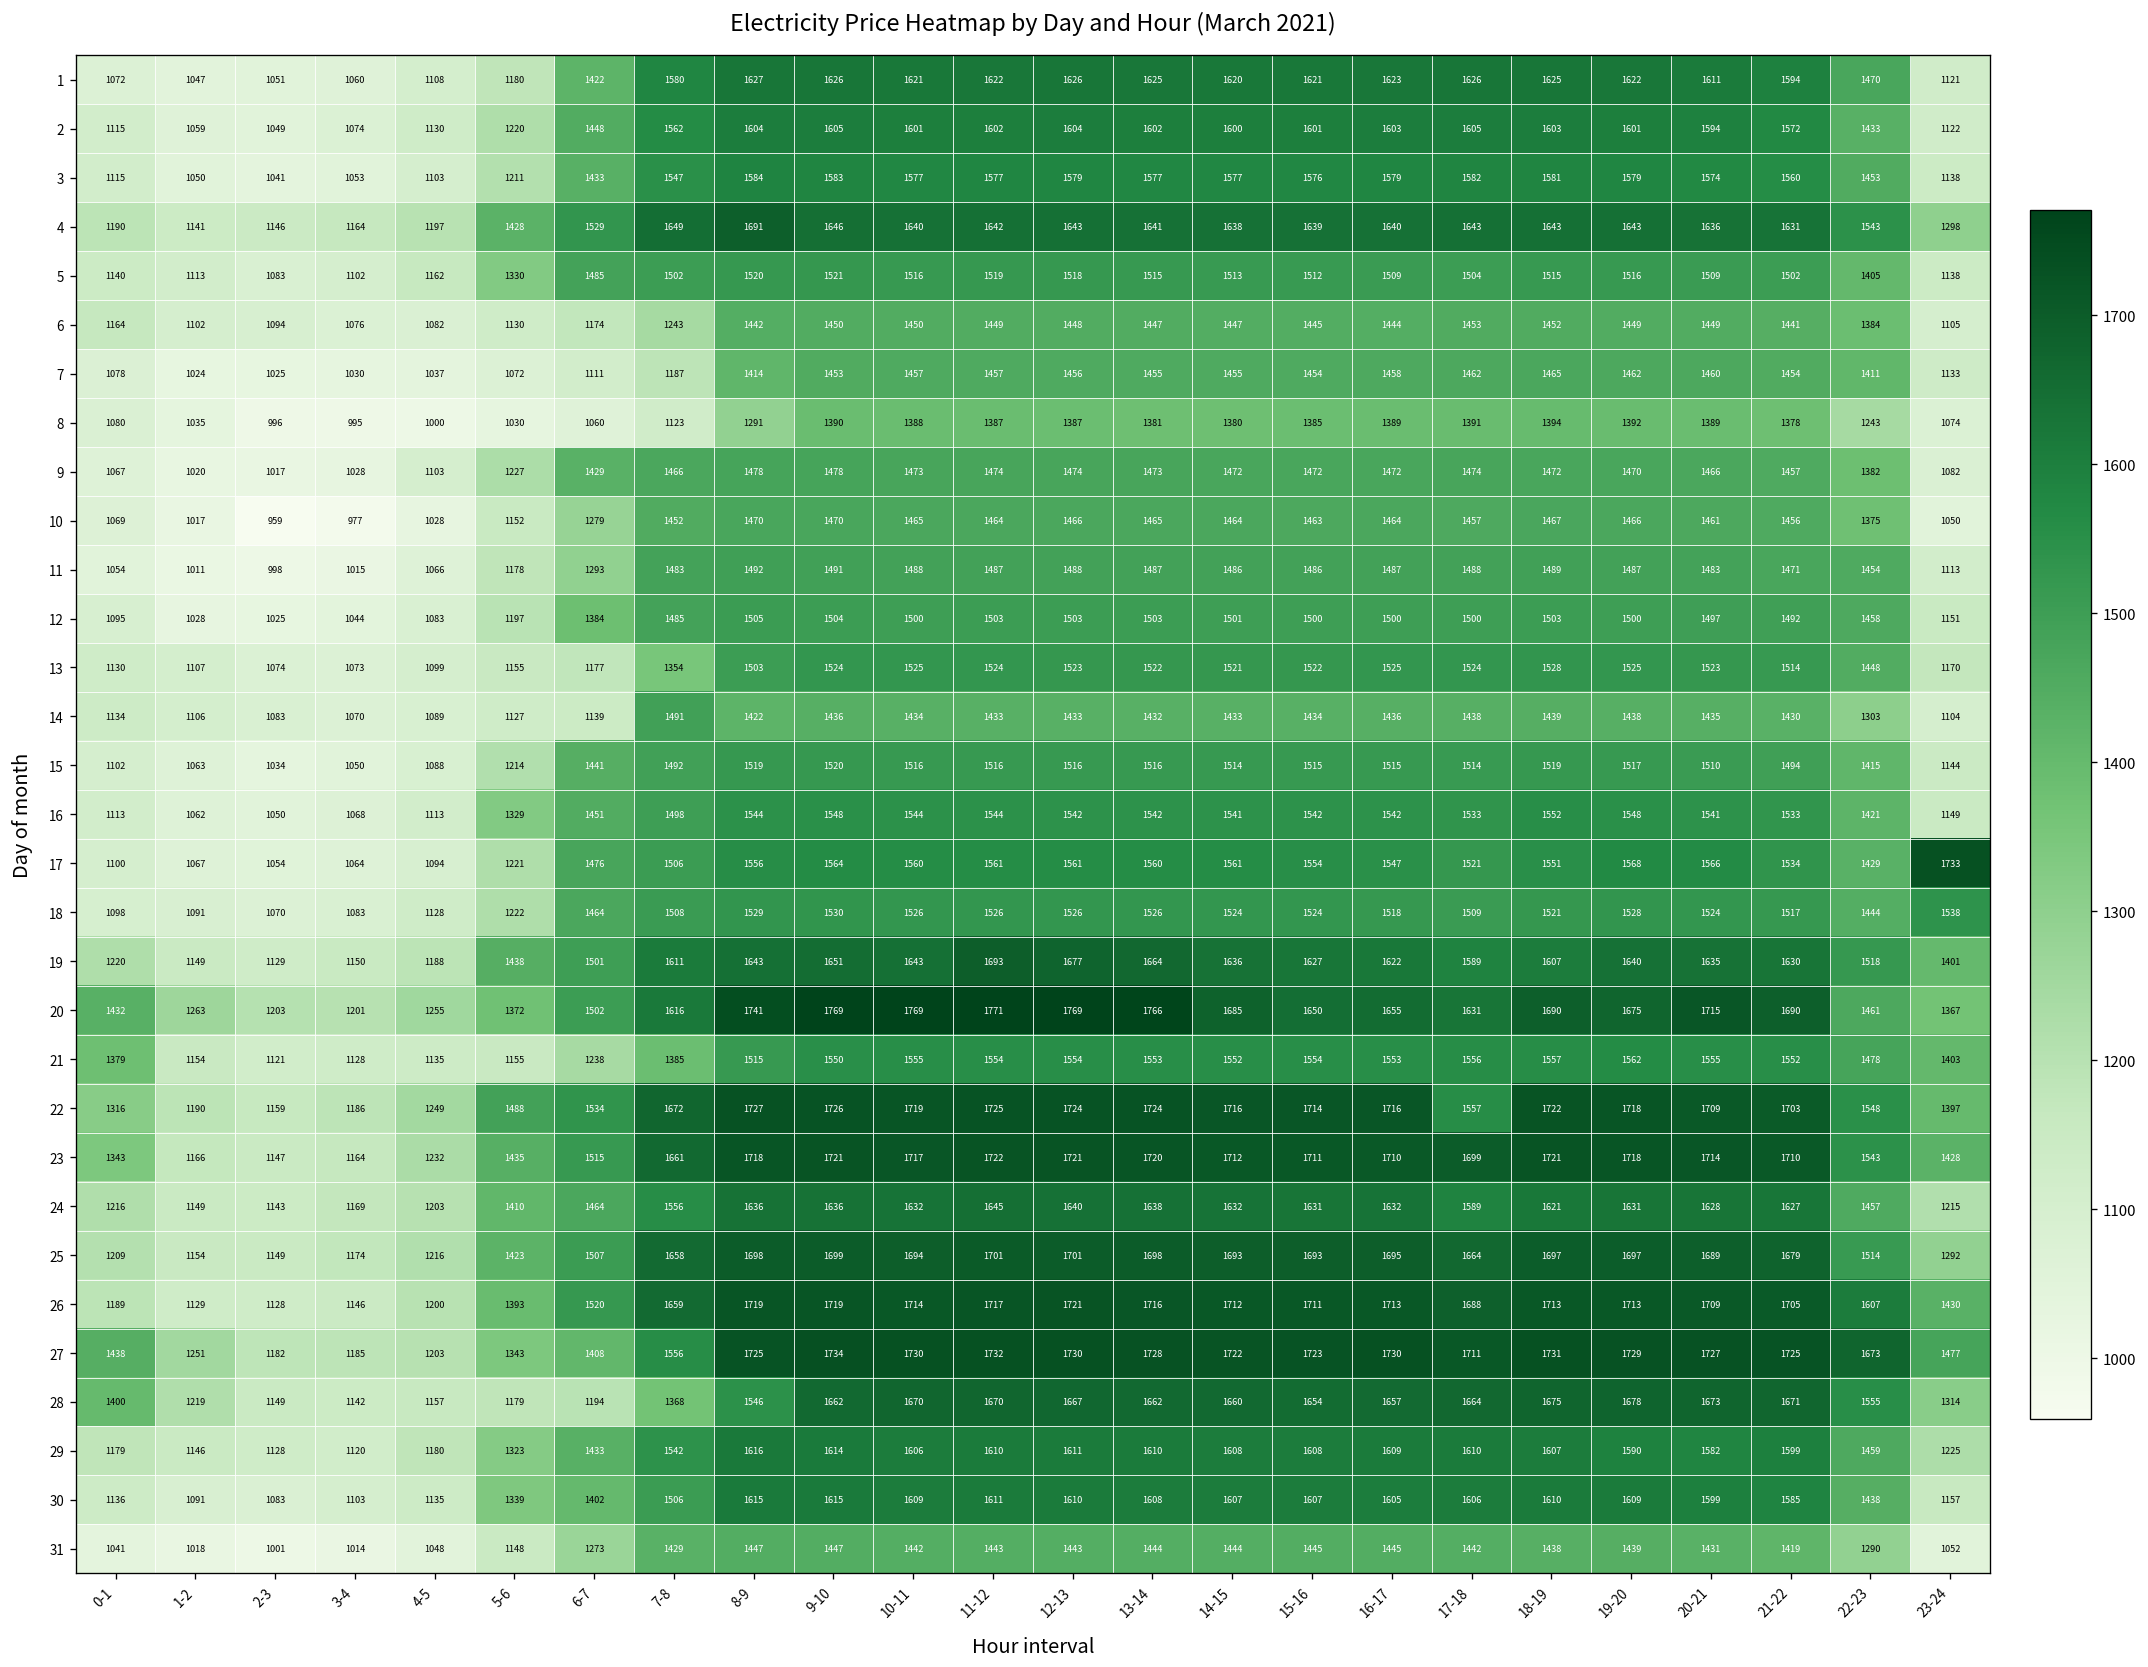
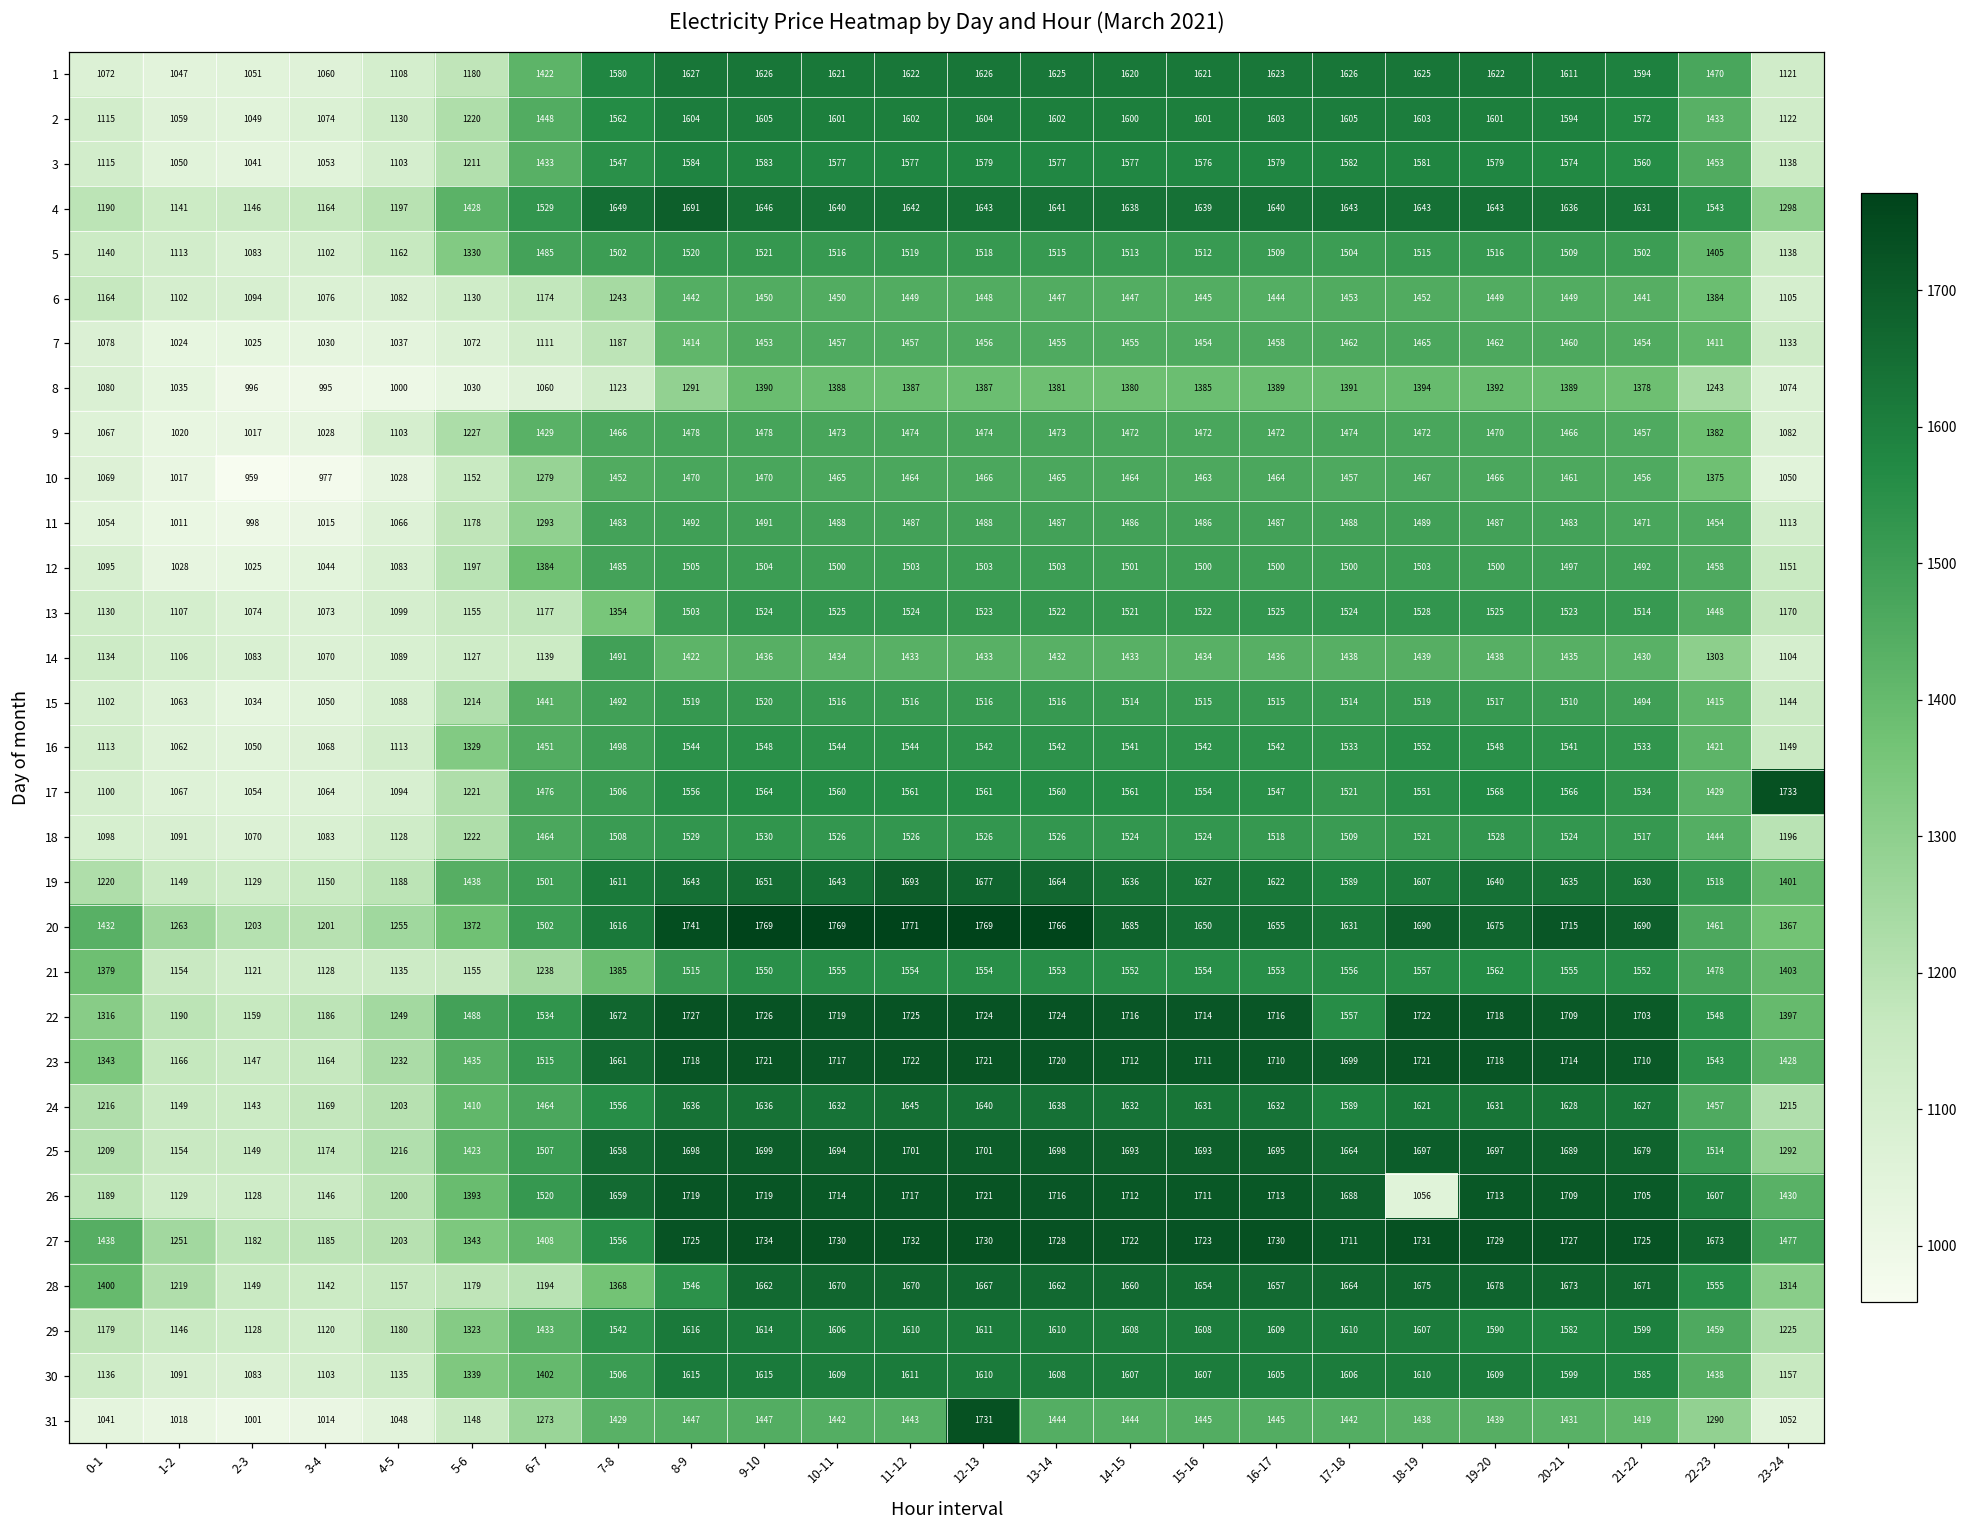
18, 23-24: 1538 -> 1196
26, 18-19: 1713 -> 1056
31, 12-13: 1443 -> 1731
